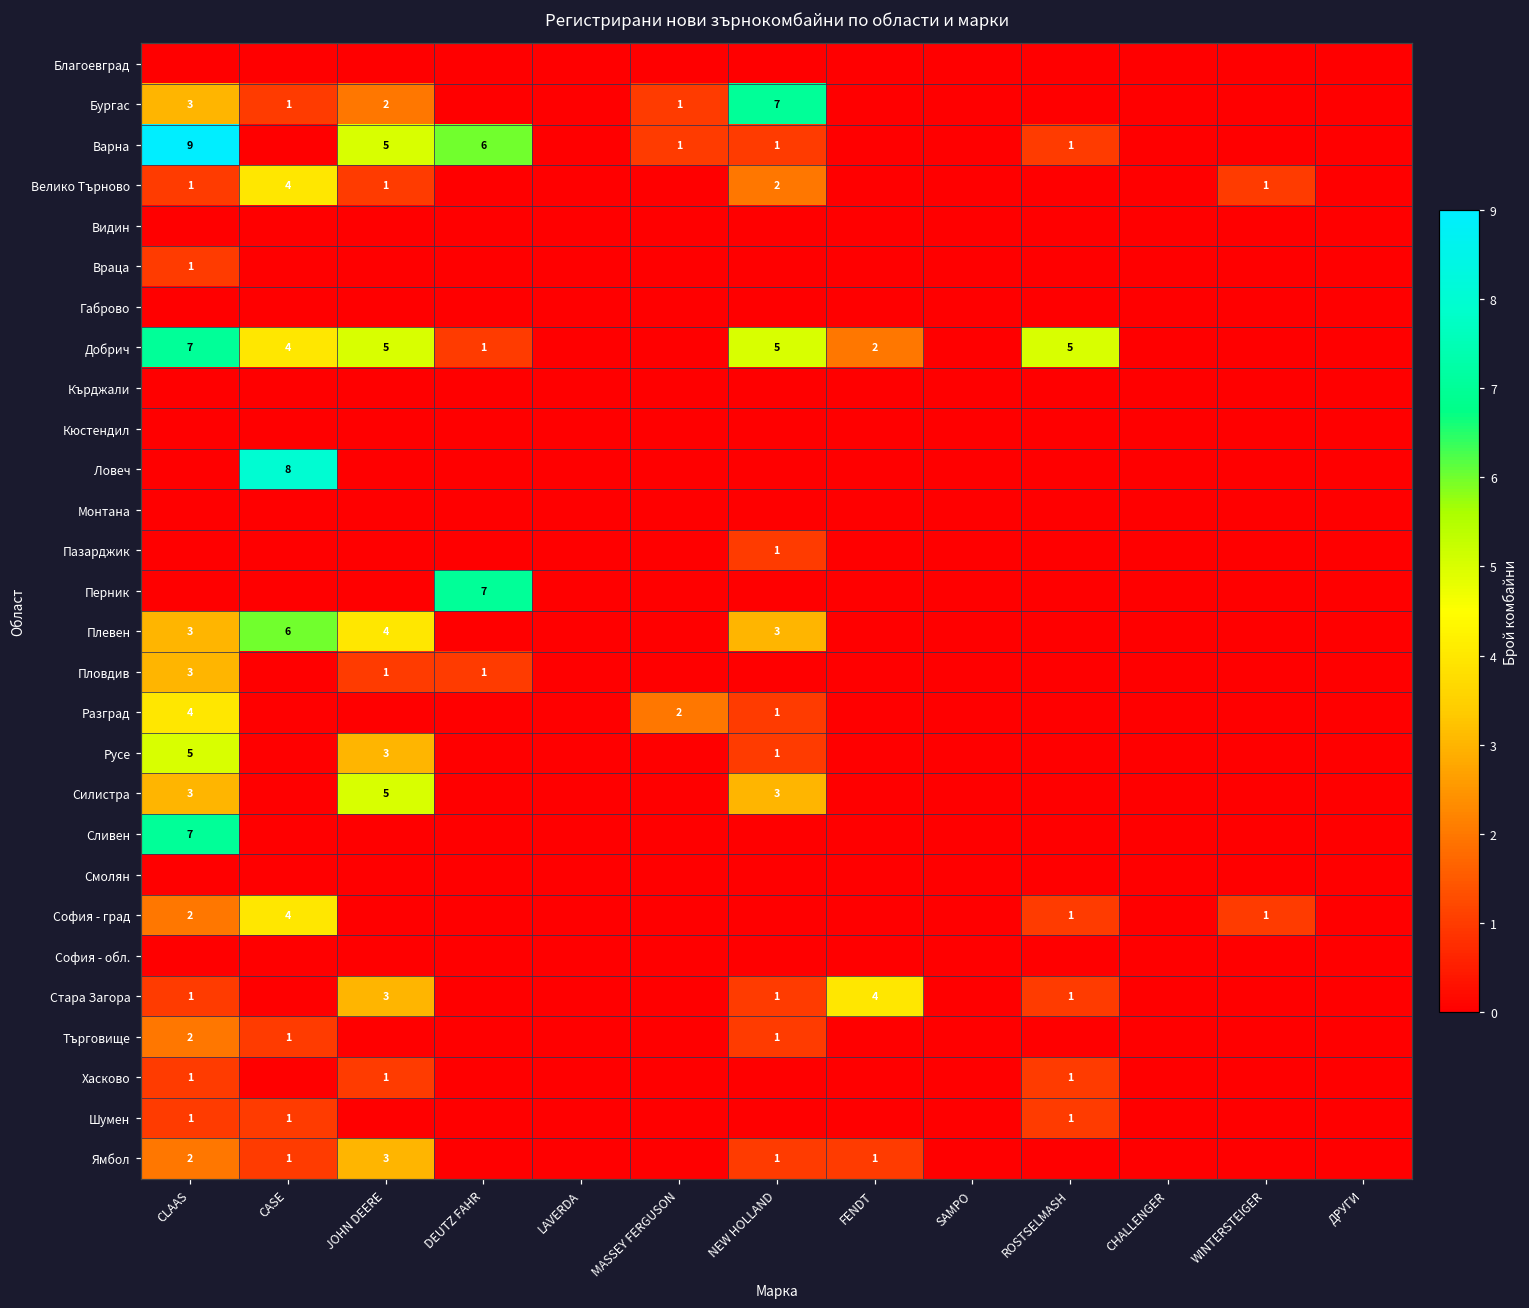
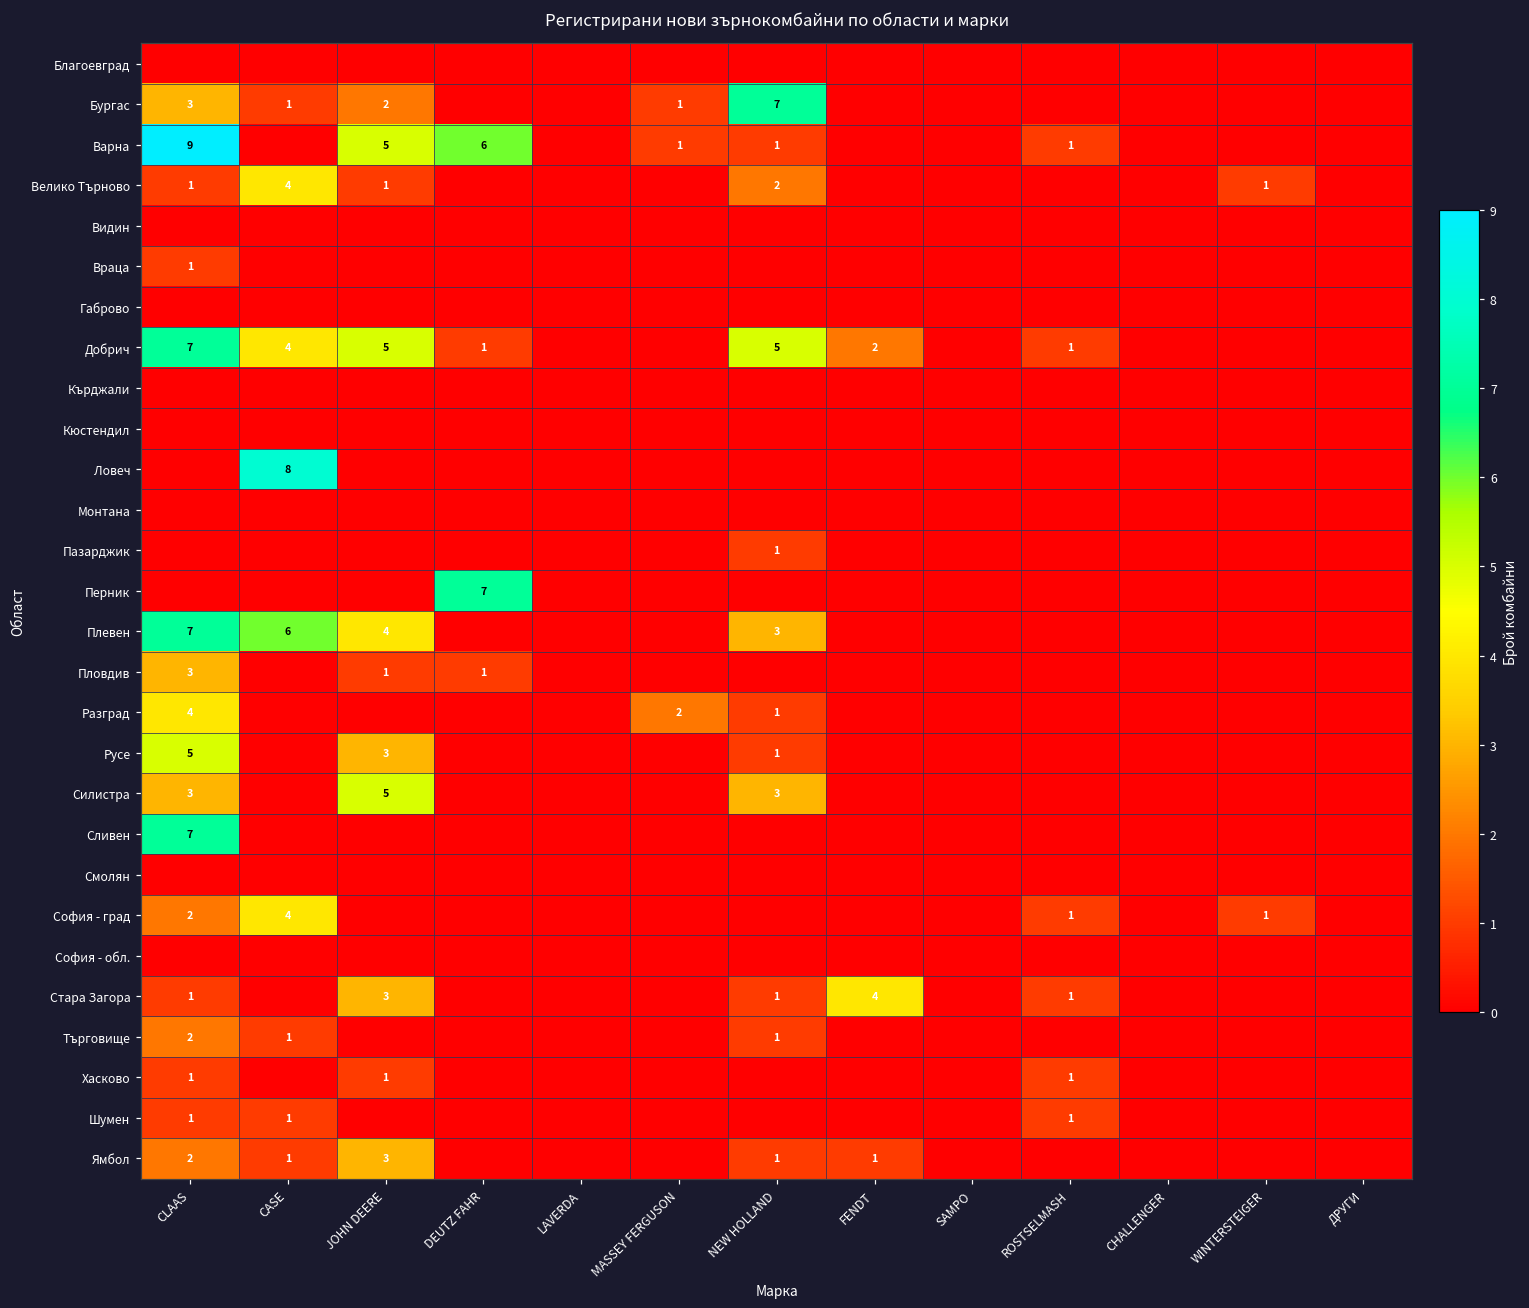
Добрич, ROSTSELMASH: 5 -> 1
Плевен, CLAAS: 3 -> 7
